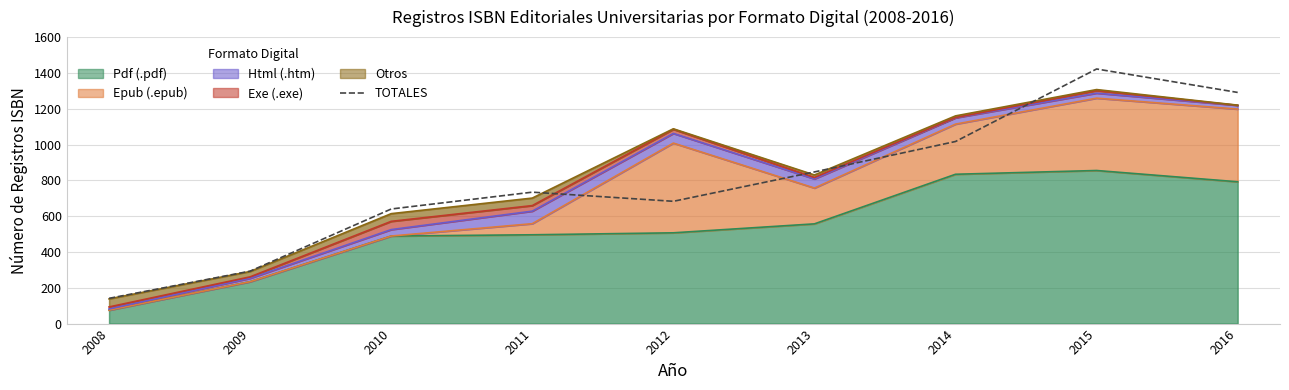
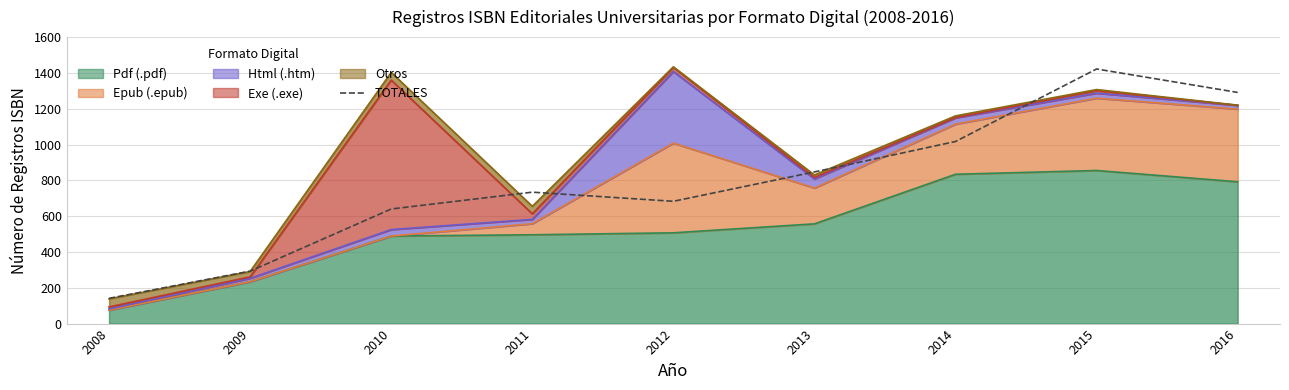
Exe (.exe), 2010: 50 -> 840
Html (.htm), 2011: 70 -> 20
Html (.htm), 2012: 50 -> 400
